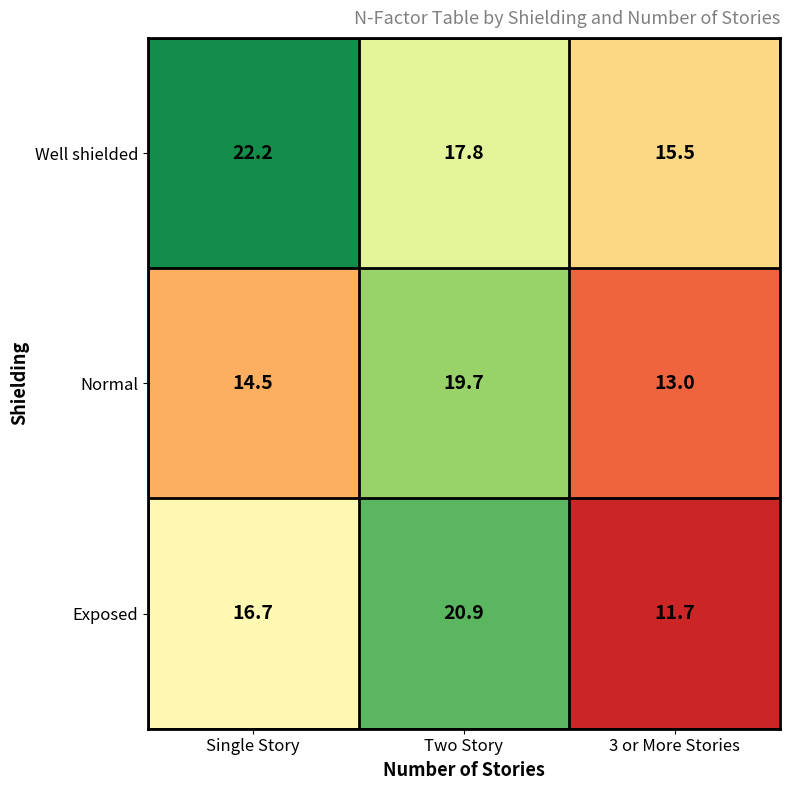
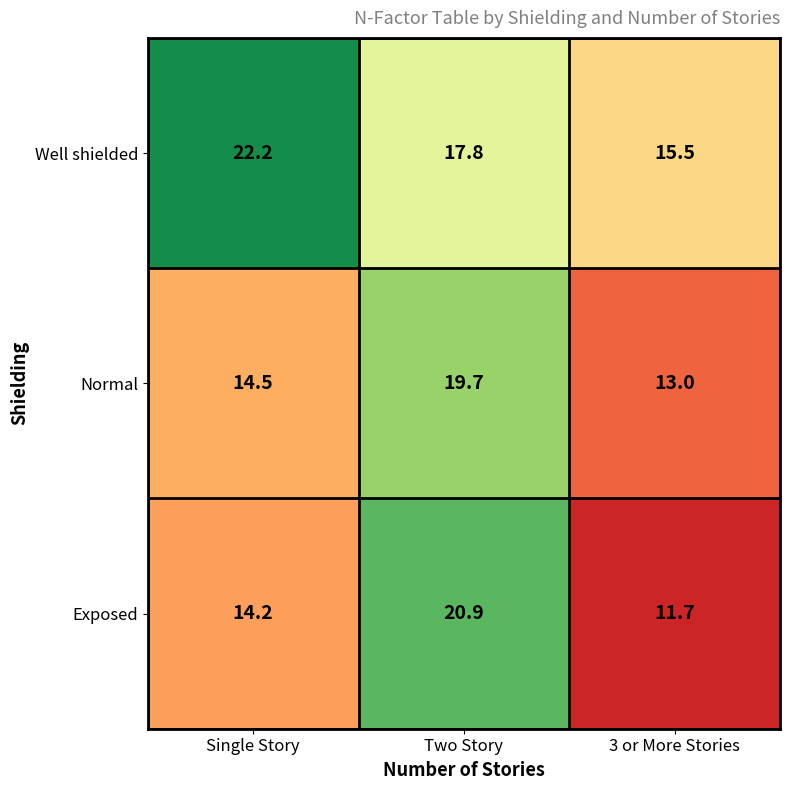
Exposed, Single Story: 16.7 -> 14.2
